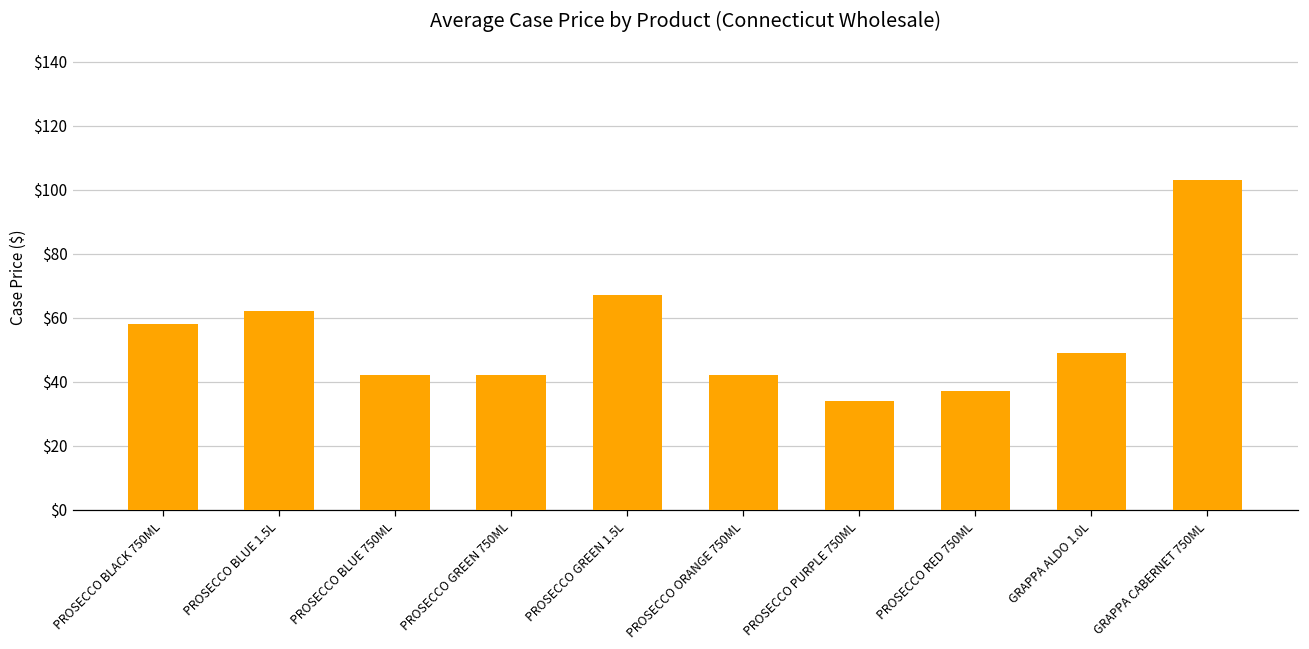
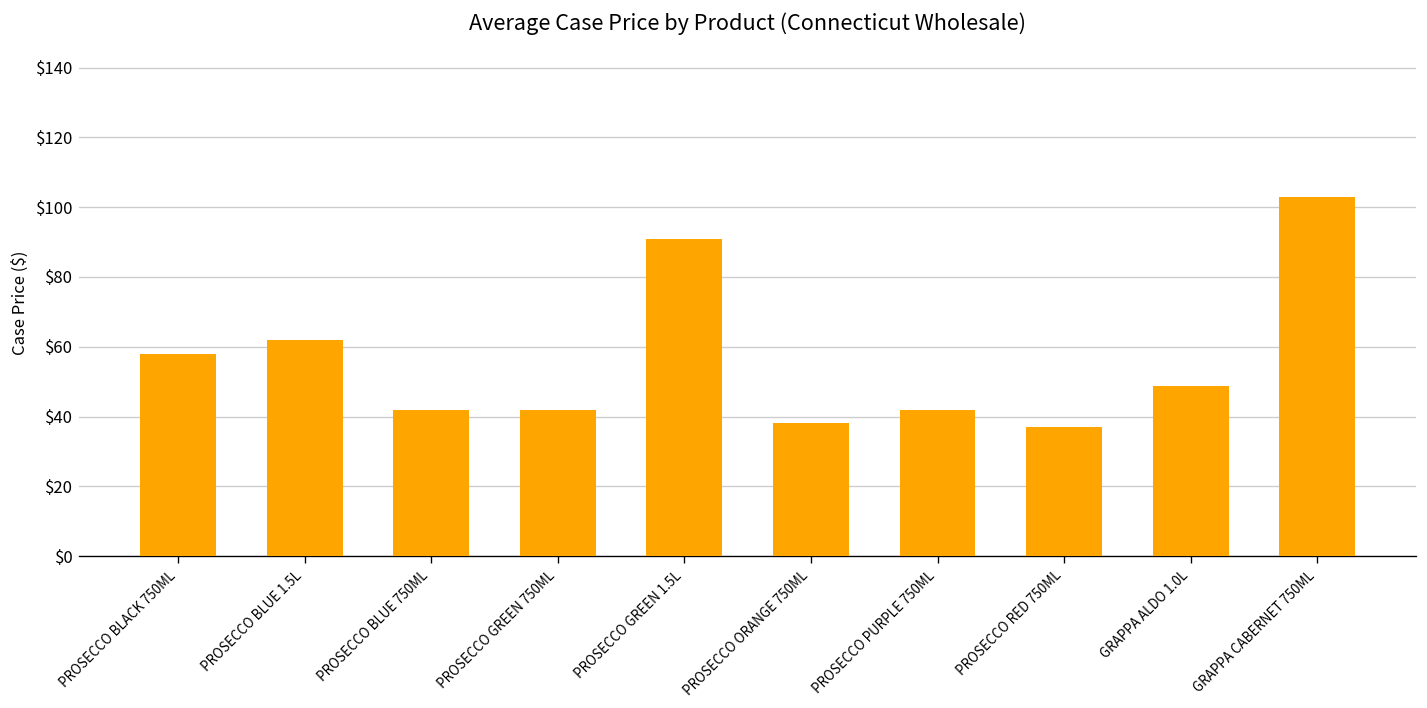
PROSECCO GREEN 1.5L: $67 -> $91
PROSECCO ORANGE 750ML: $42 -> $38
PROSECCO PURPLE 750ML: $34 -> $42
